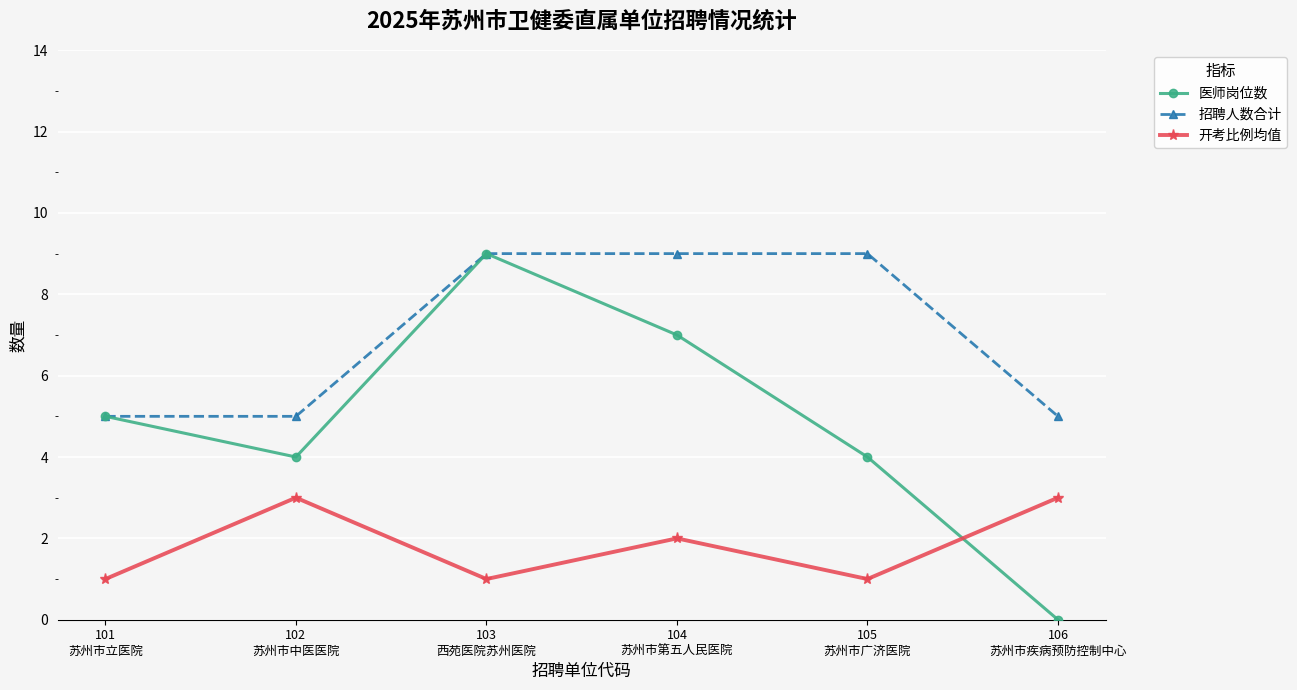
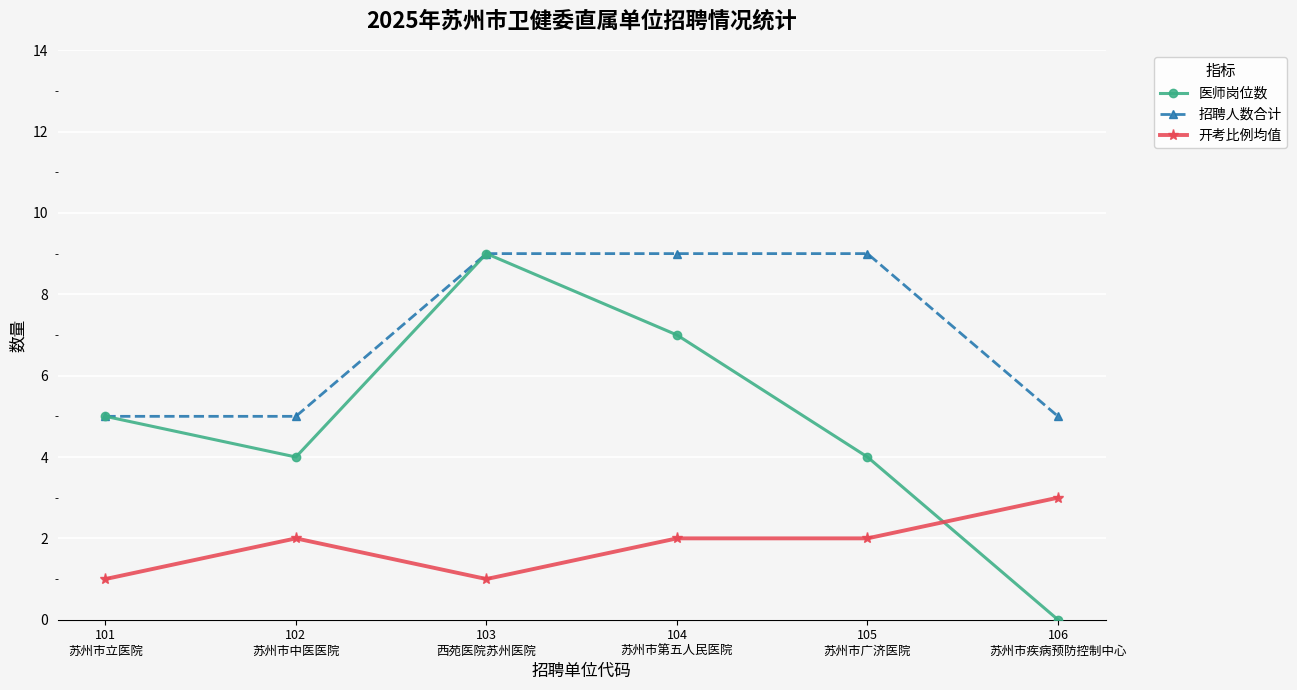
开考比例均值, 102 苏州市中医医院: 3 -> 2
开考比例均值, 105 苏州市广济医院: 1 -> 2
